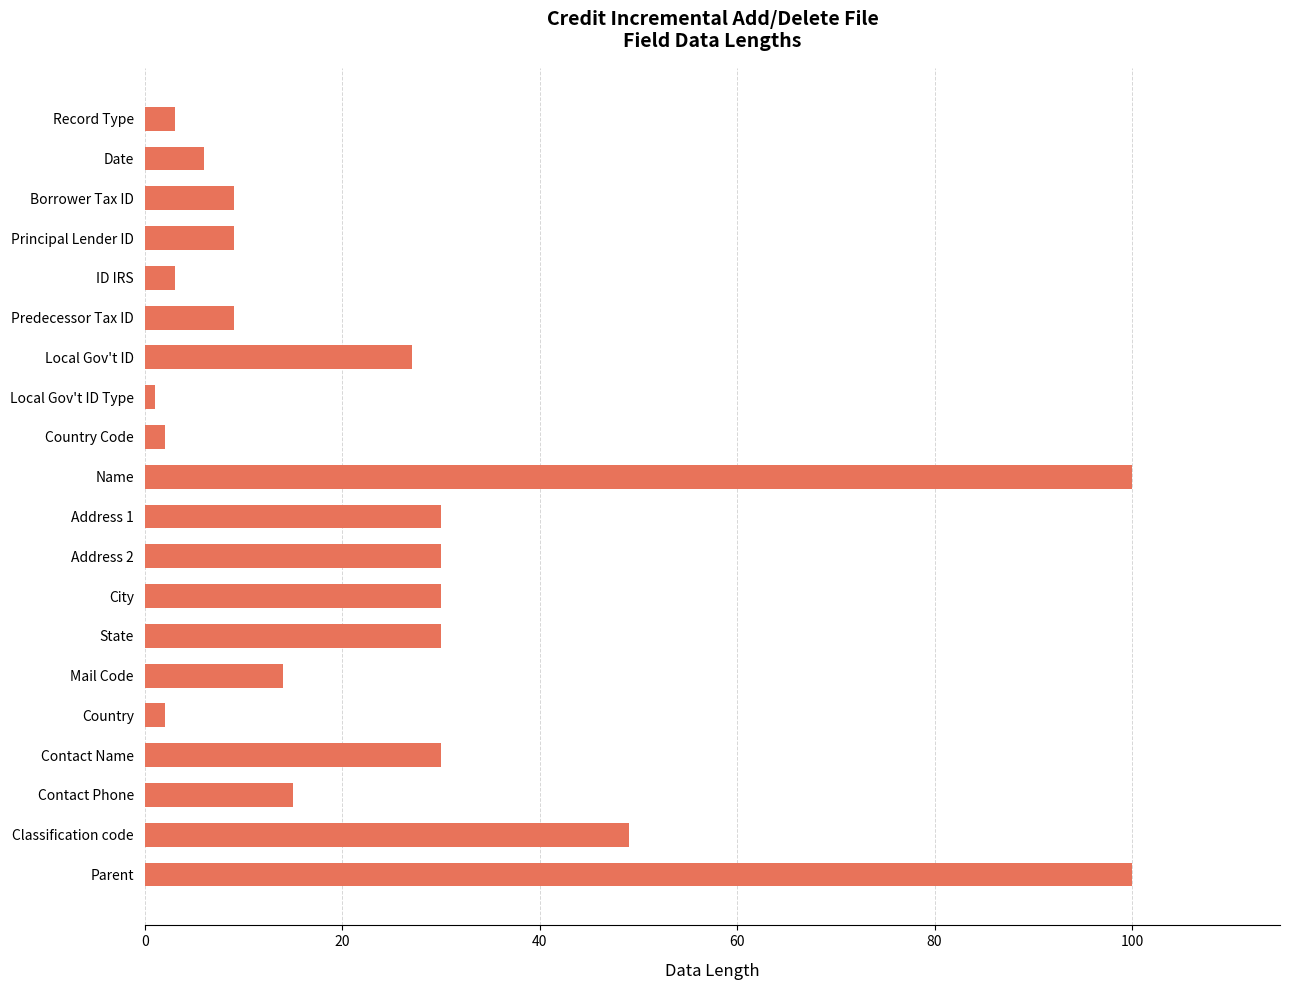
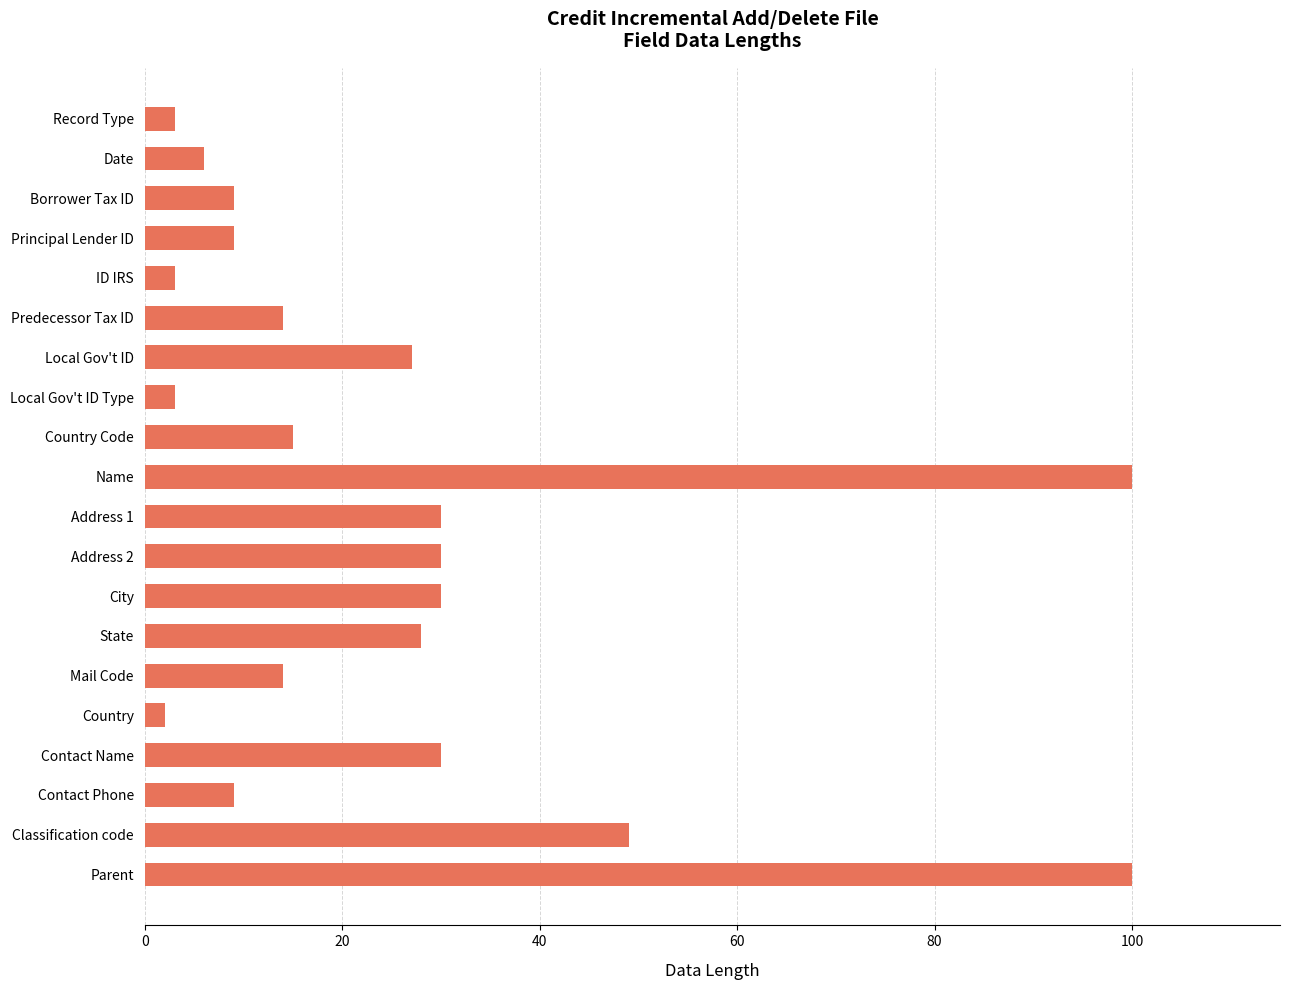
Predecessor Tax ID: 9 -> 14
Local Gov't ID Type: 1 -> 3
Country Code: 2 -> 15
State: 30 -> 28
Contact Phone: 15 -> 9
